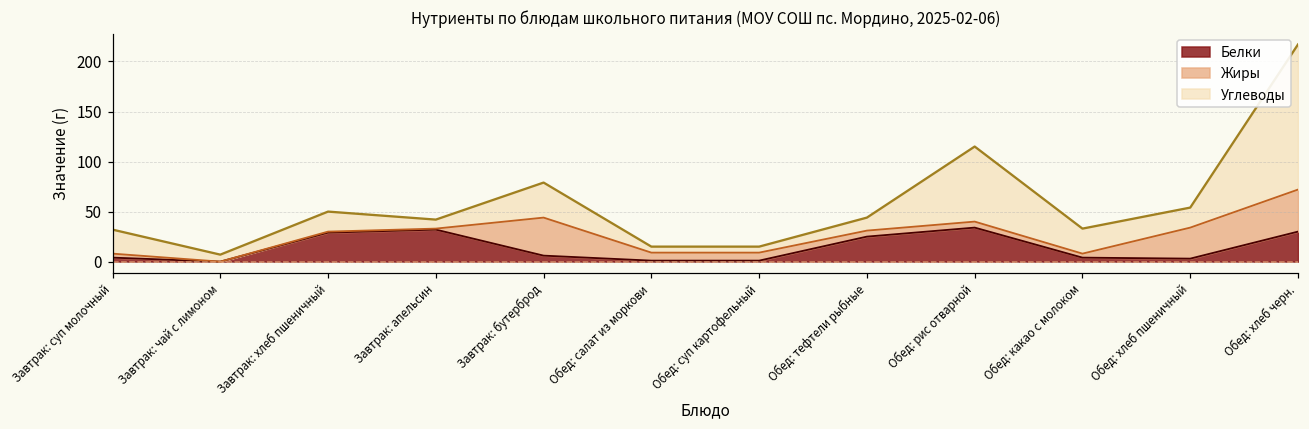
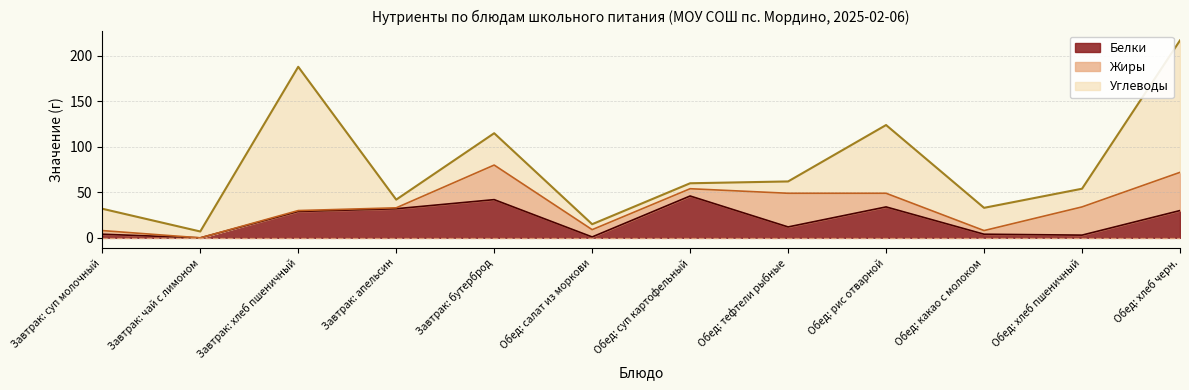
Углеводы, Завтрак: хлеб пшеничный: 20 -> 160
Белки, Завтрак: бутерброд: 10 -> 40
Белки, Обед: суп картофельный: 0 -> 50
Белки, Обед: тефтели рыбные: 30 -> 10
Жиры, Обед: тефтели рыбные: 10 -> 40
Жиры, Обед: рис отварной: 10 -> 20
